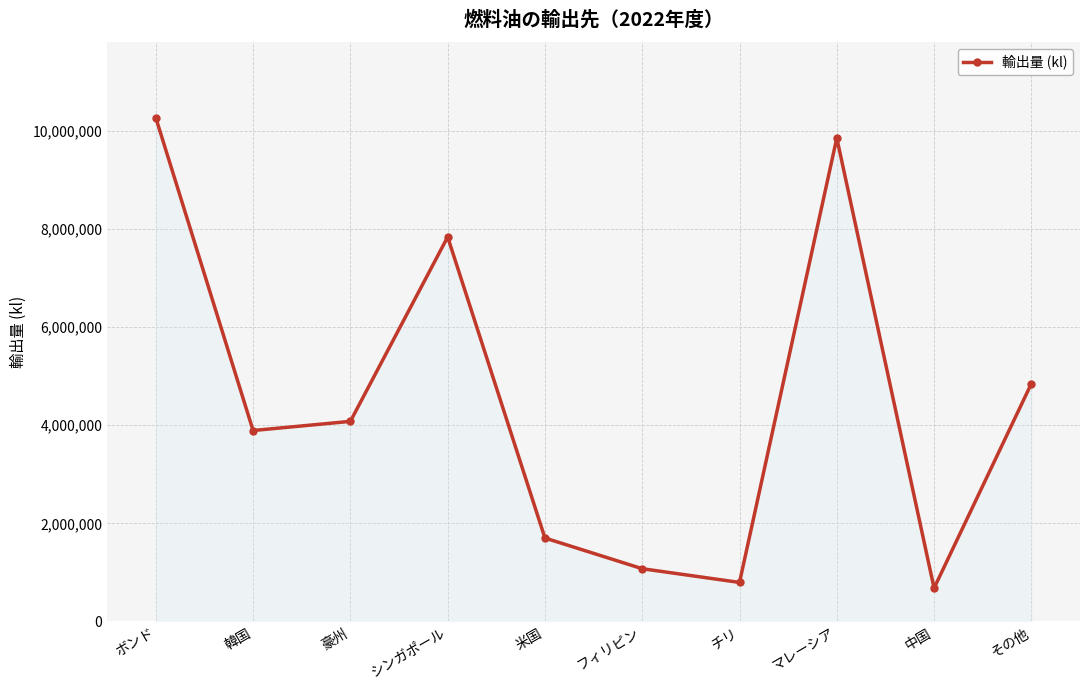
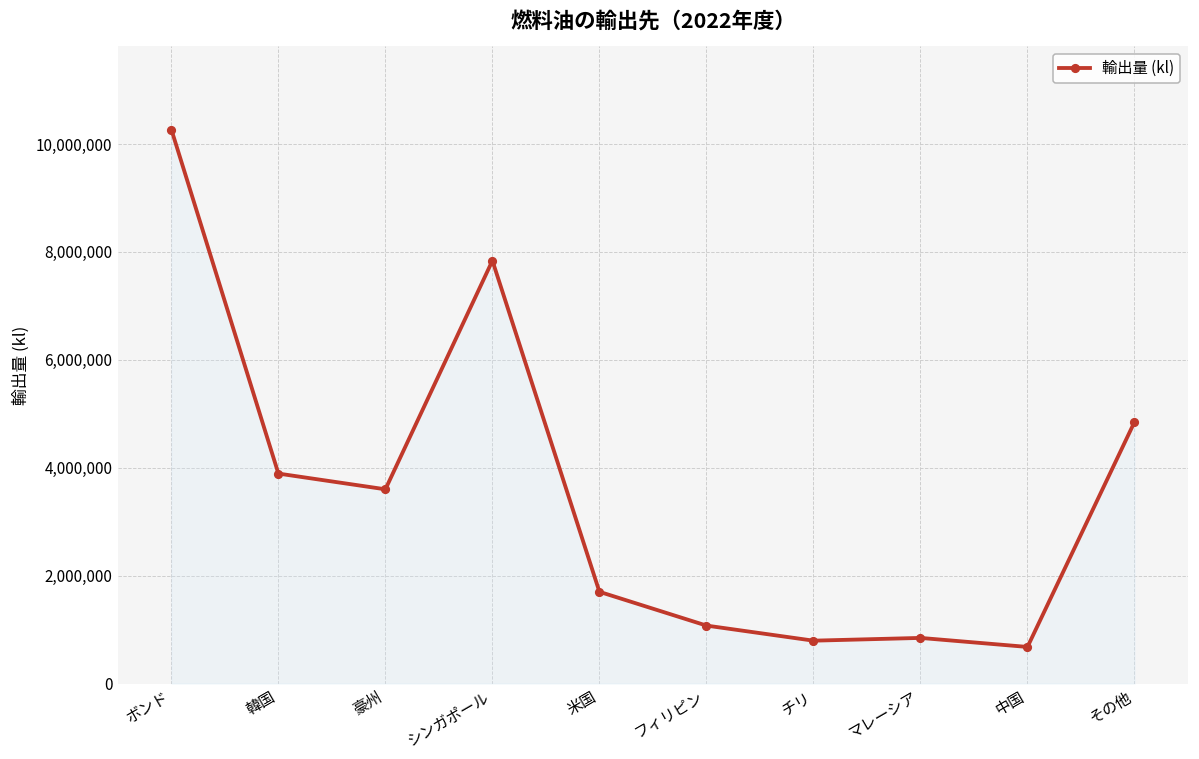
豪州: 4,100,000 -> 3,600,000
マレーシア: 9,900,000 -> 800,000
